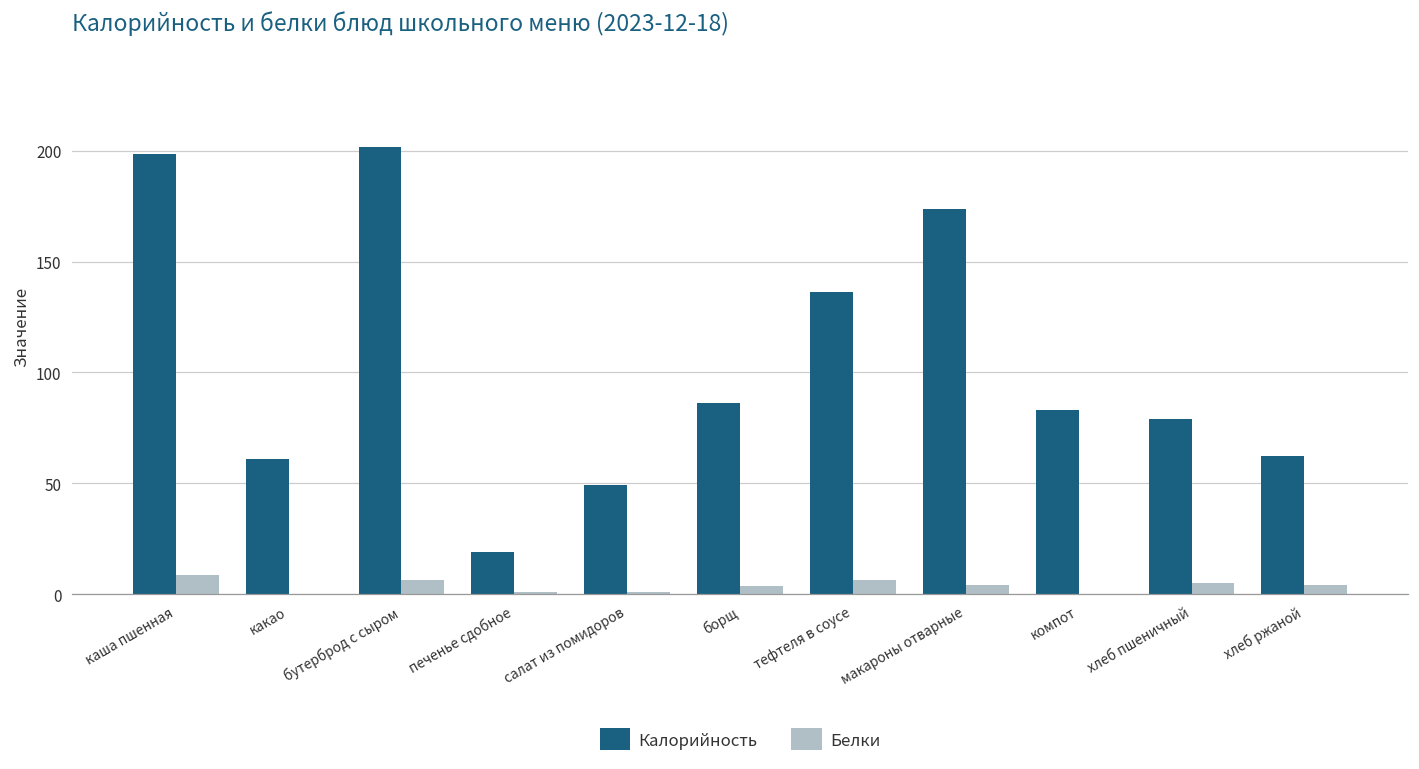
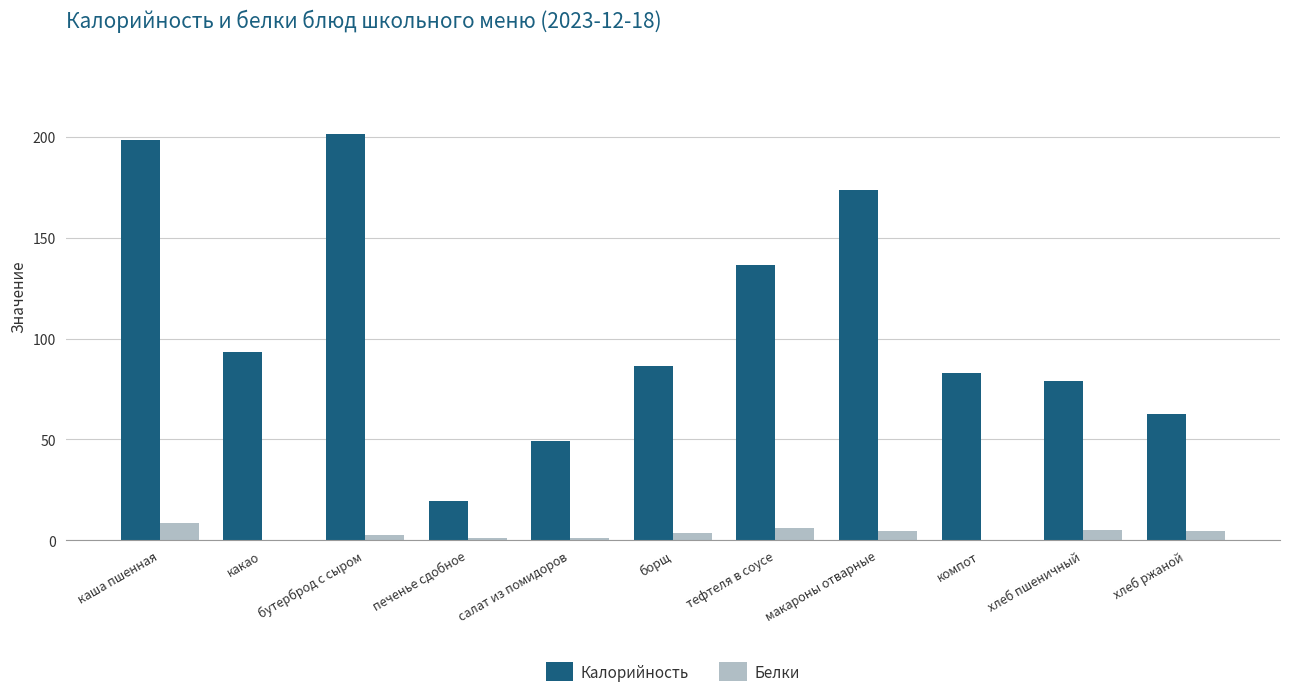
Калорийность, какао: 61 -> 93
Белки, бутерброд с сыром: 7 -> 3
